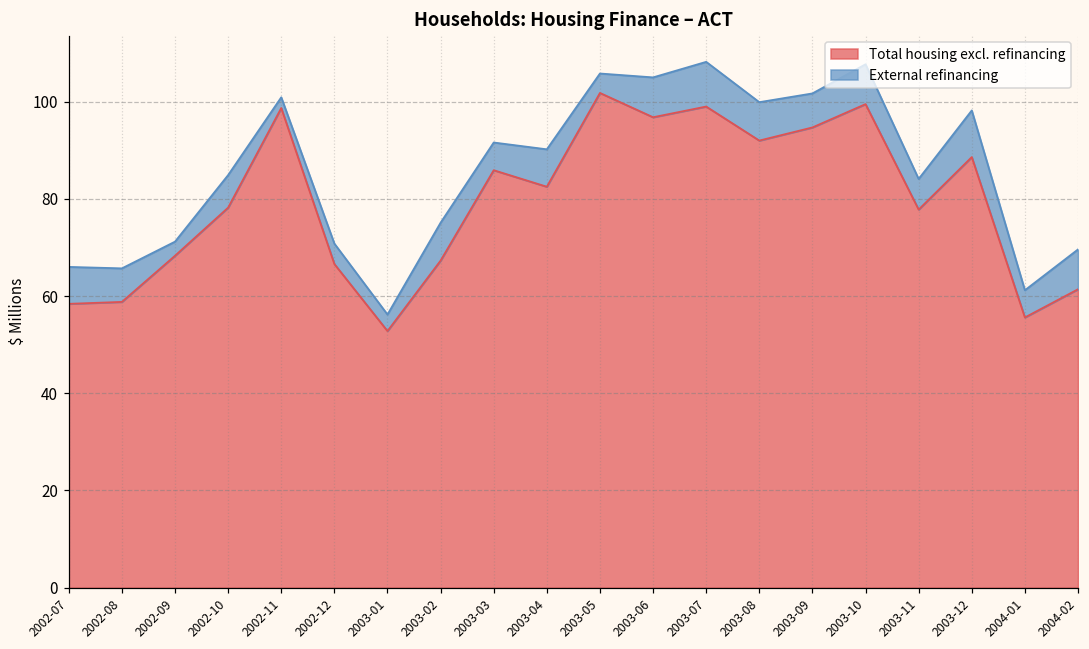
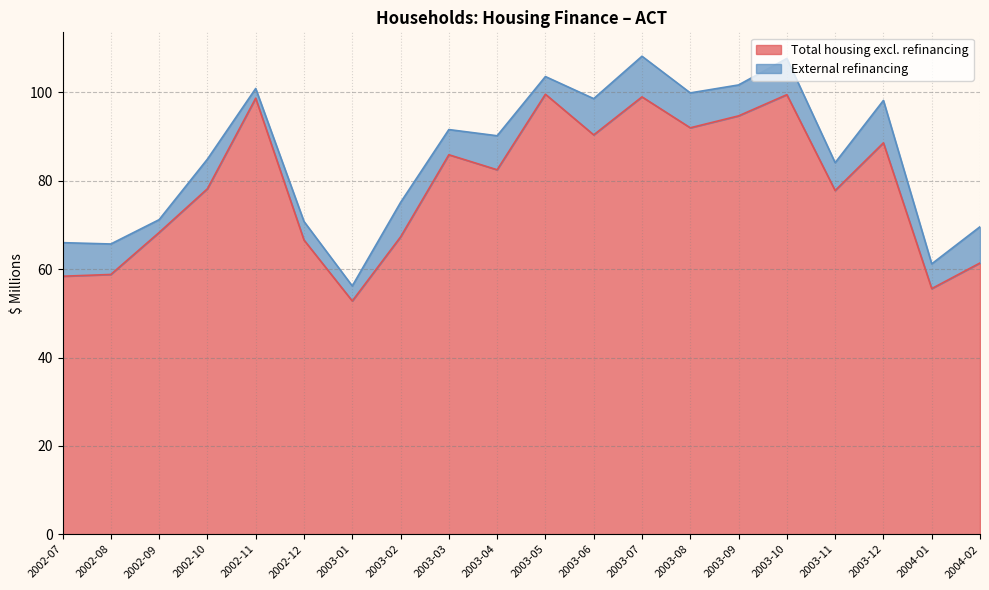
Total housing excl. refinancing, 2003-05: 102 -> 100
Total housing excl. refinancing, 2003-06: 97 -> 90
